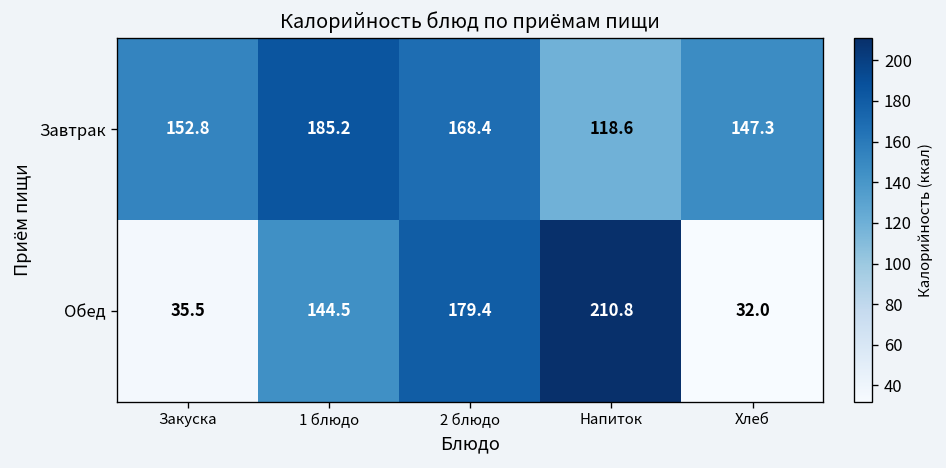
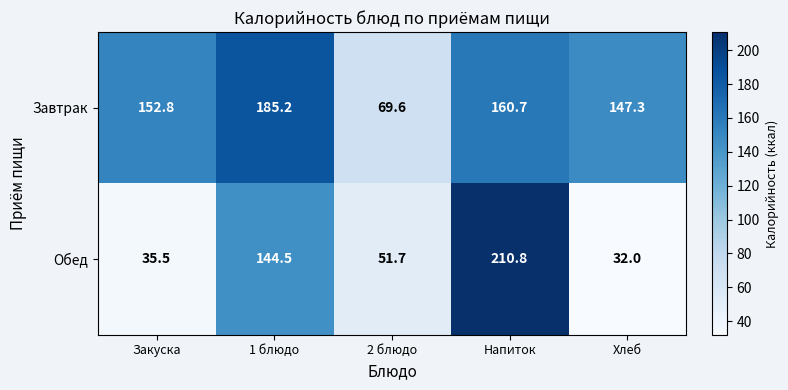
Завтрак, 2 блюдо: 168.4 -> 69.6
Завтрак, Напиток: 118.6 -> 160.7
Обед, 2 блюдо: 179.4 -> 51.7
